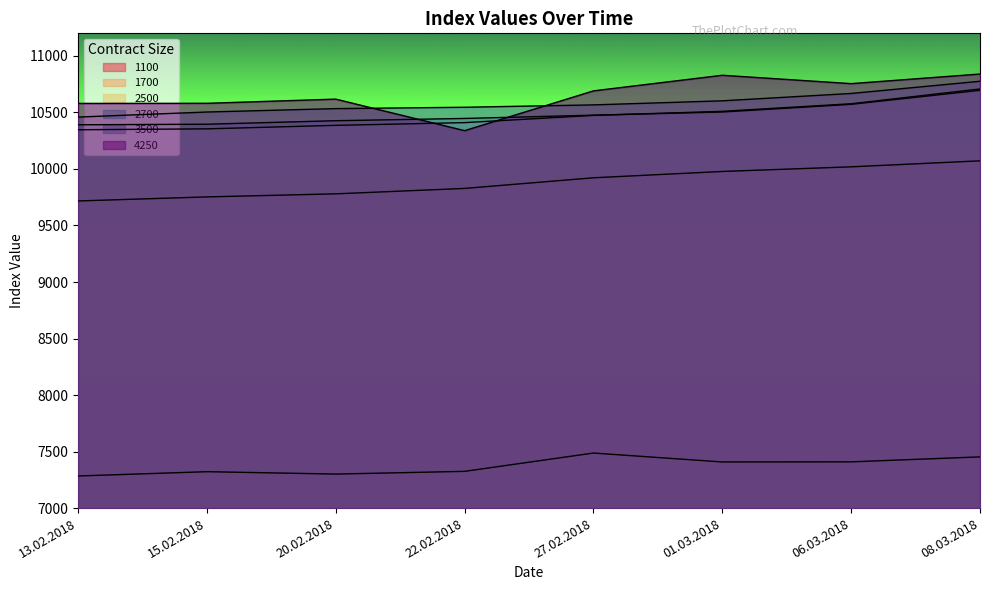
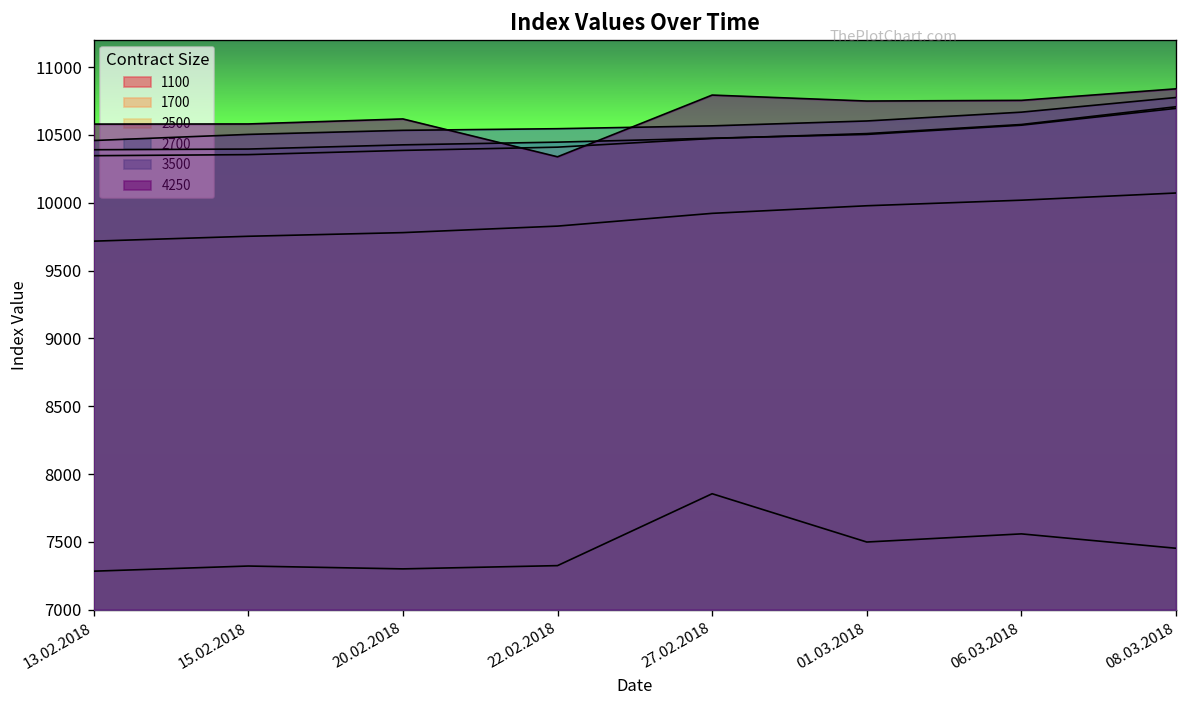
1100, 27.02.2018: 7490 -> 7860
4250, 27.02.2018: 10690 -> 10790
1100, 01.03.2018: 7410 -> 7500
4250, 01.03.2018: 10830 -> 10750
1100, 06.03.2018: 7410 -> 7560
